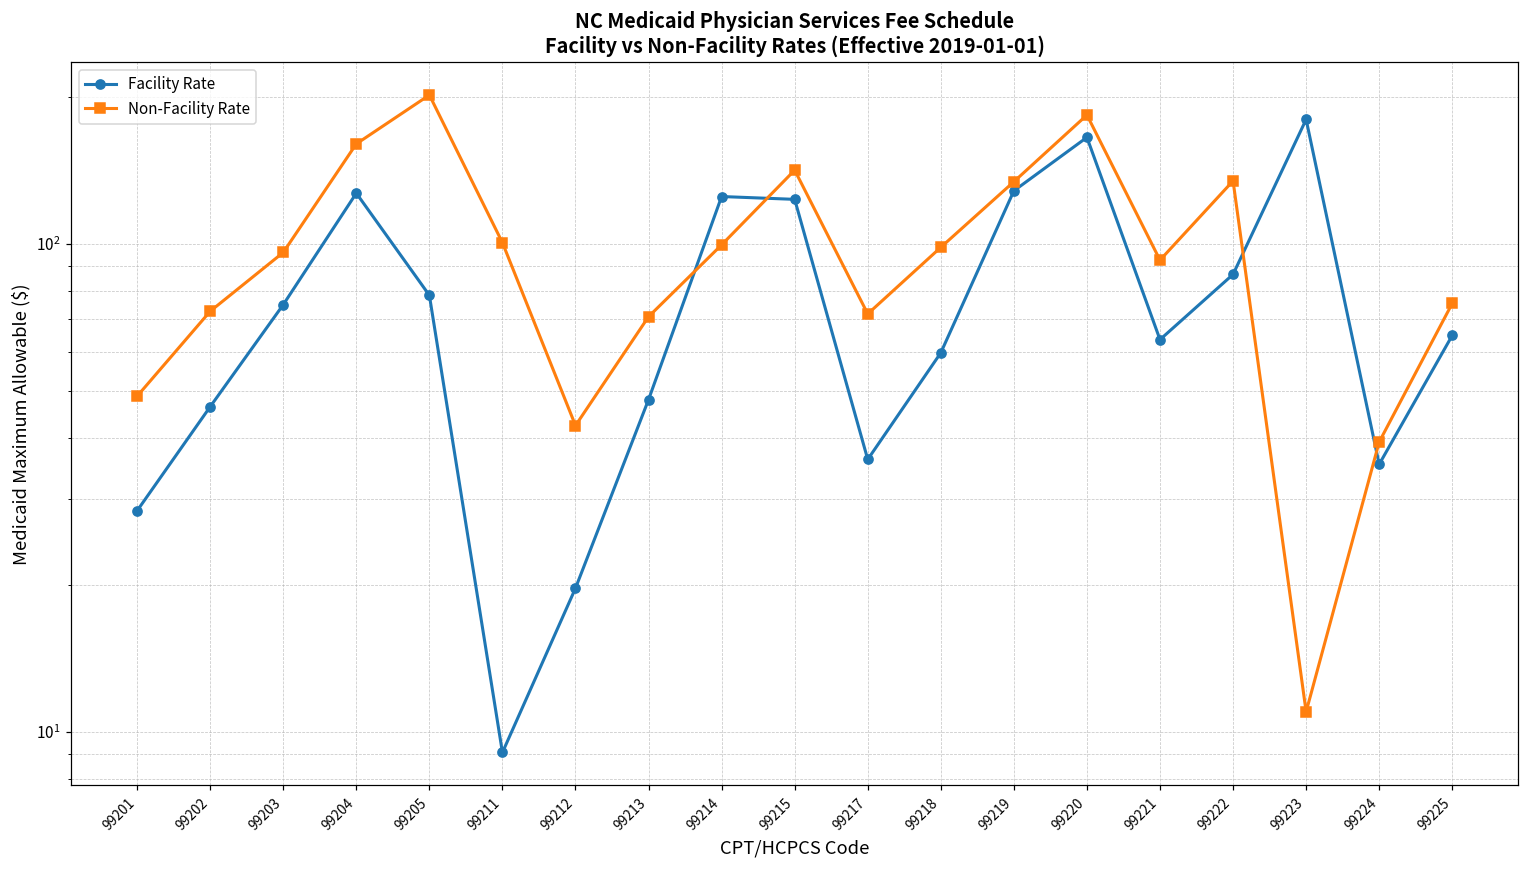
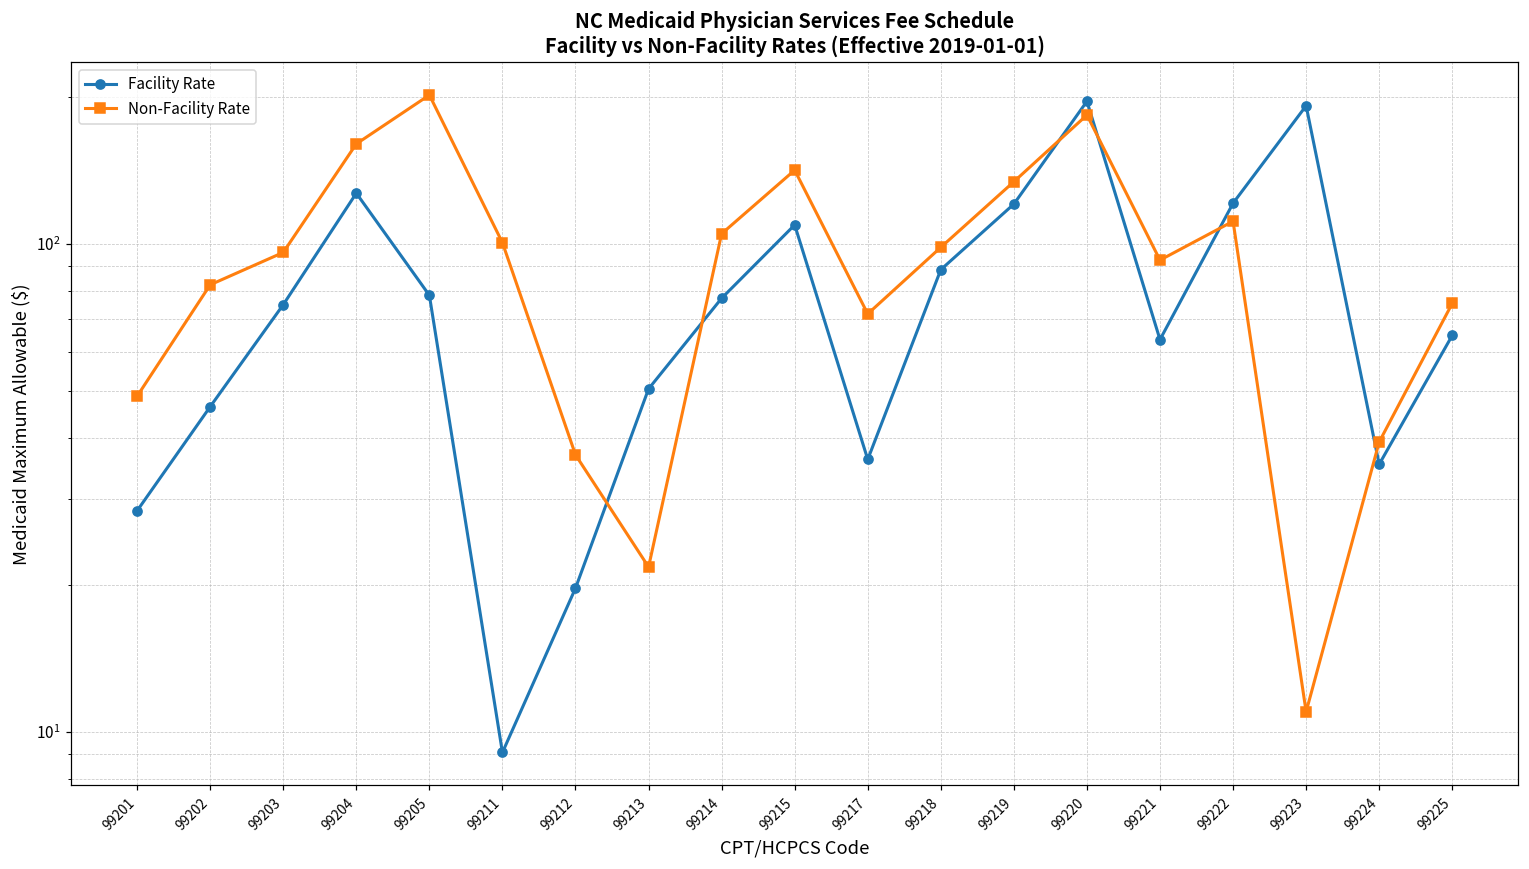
Non-Facility Rate, 99202: 73 -> 82
Non-Facility Rate, 99212: 42 -> 37
Facility Rate, 99213: 48 -> 50
Non-Facility Rate, 99213: 71 -> 22
Facility Rate, 99214: 125 -> 77
Non-Facility Rate, 99214: 99 -> 105
Facility Rate, 99215: 123 -> 109
Facility Rate, 99218: 60 -> 88
Facility Rate, 99219: 128 -> 120
Facility Rate, 99220: 165 -> 200
Facility Rate, 99222: 86 -> 121
Non-Facility Rate, 99222: 134 -> 111
Facility Rate, 99223: 180 -> 192
